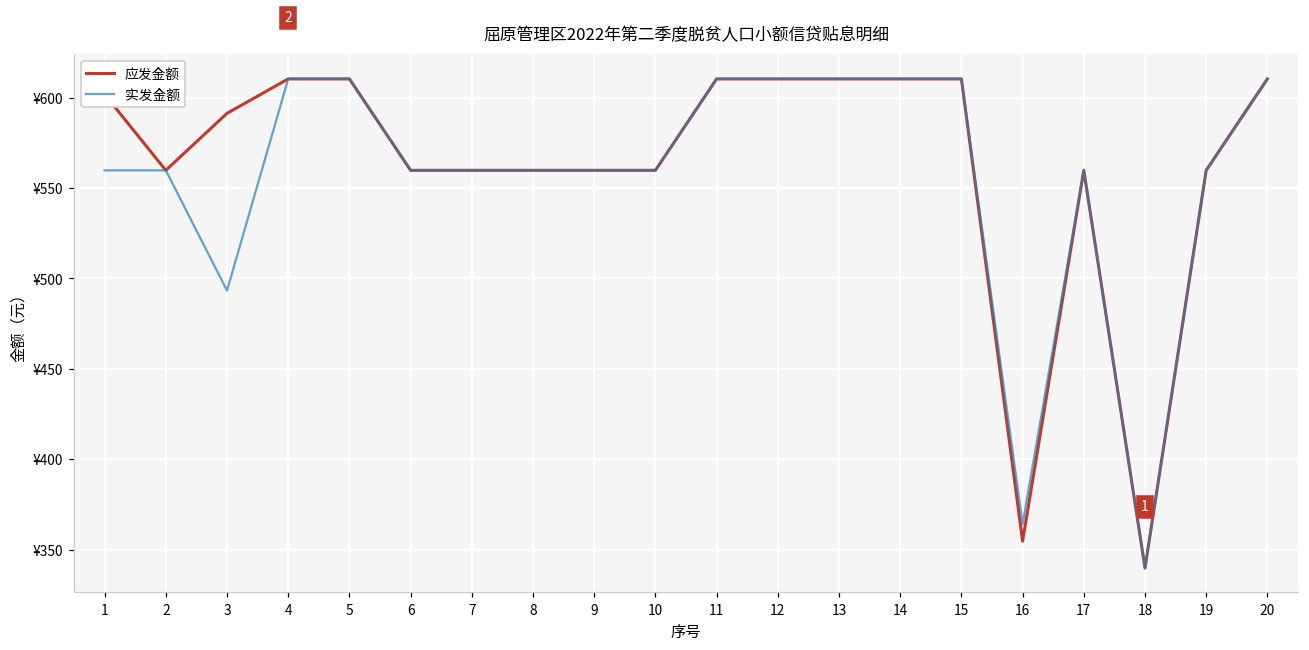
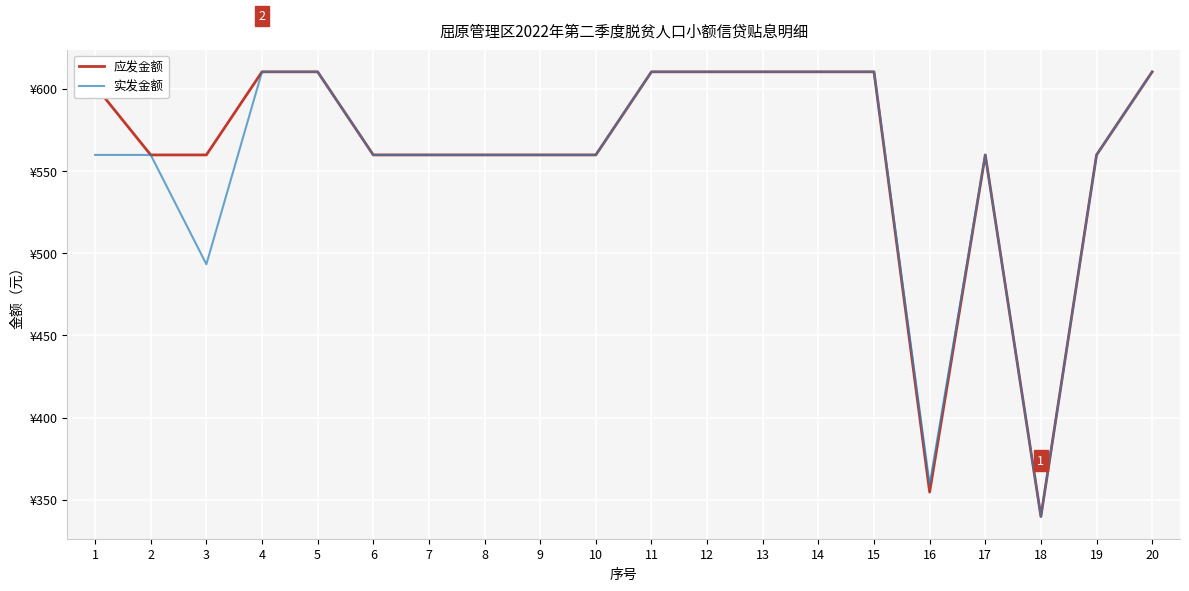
应发金额, 3: ¥591 -> ¥560
实发金额, 16: ¥364 -> ¥359
